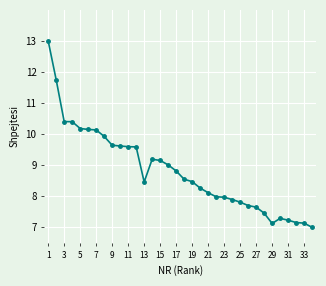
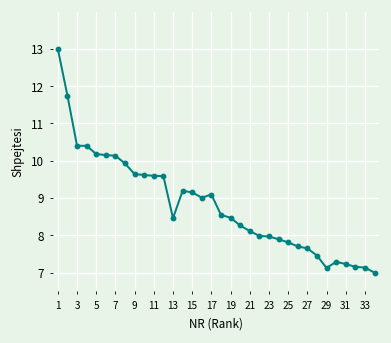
17: 8.8 -> 9.1
